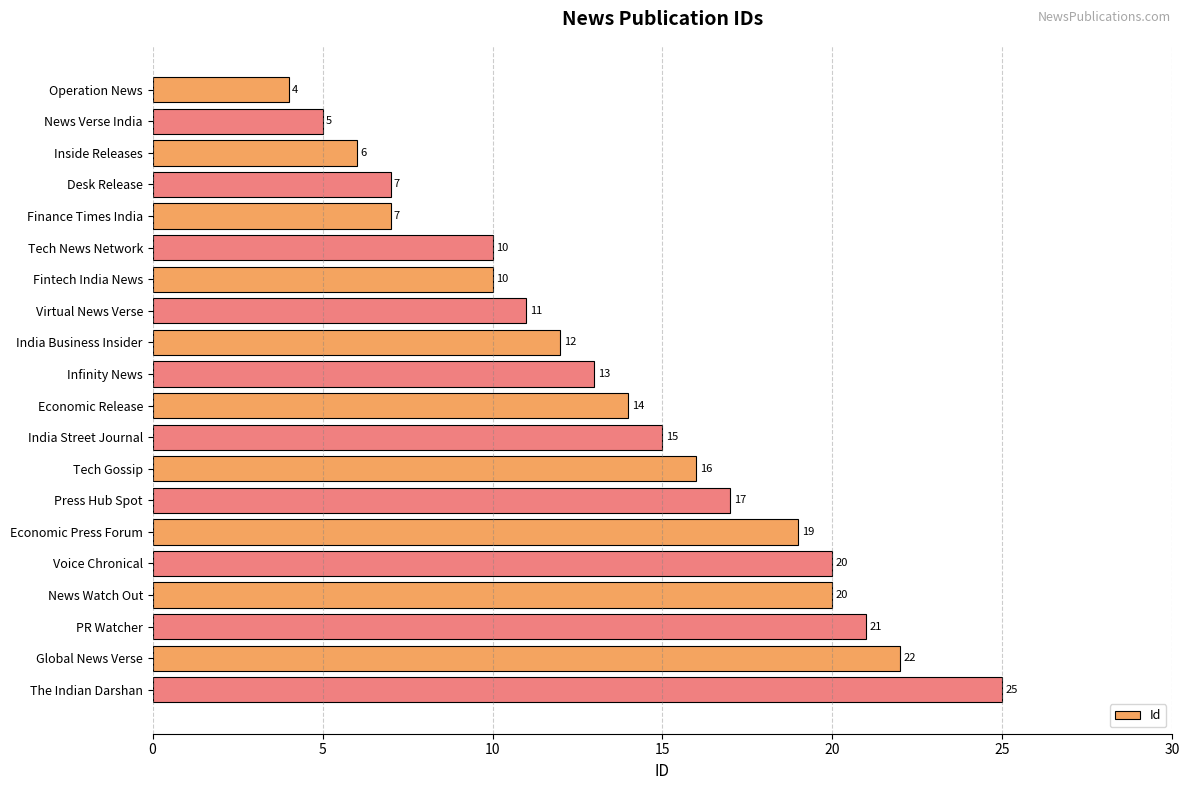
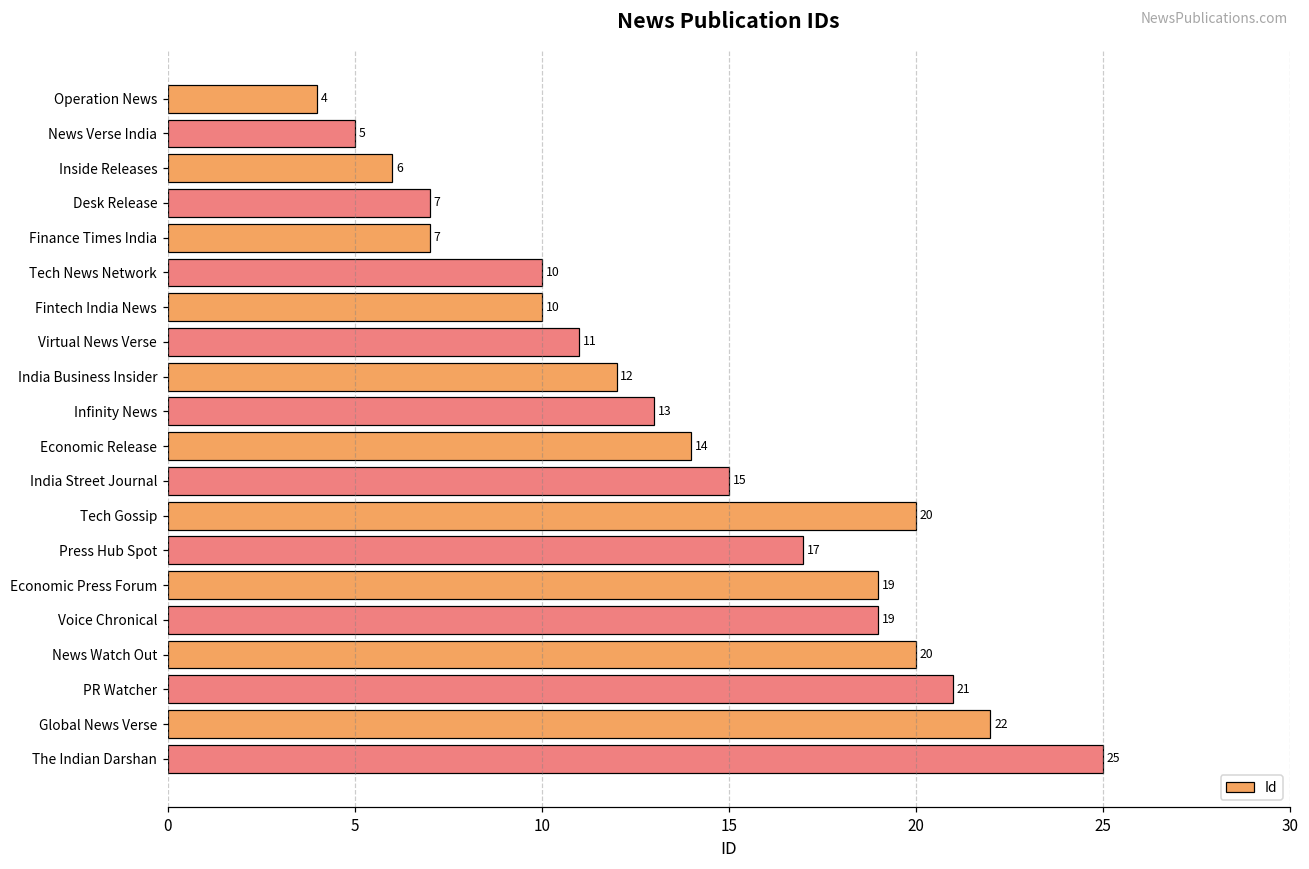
Tech Gossip: 16 -> 20
Voice Chronical: 20 -> 19
